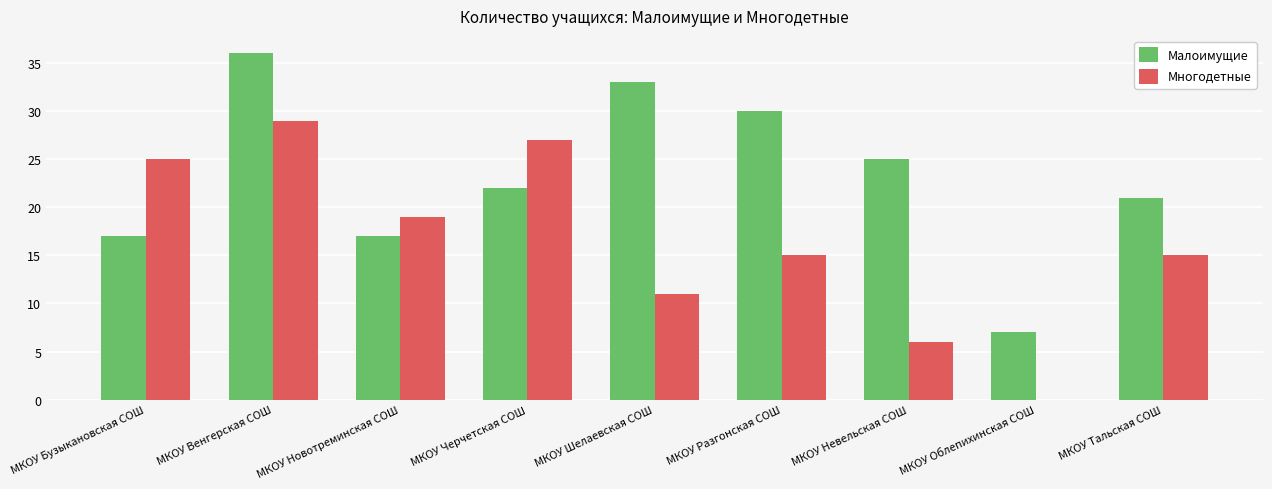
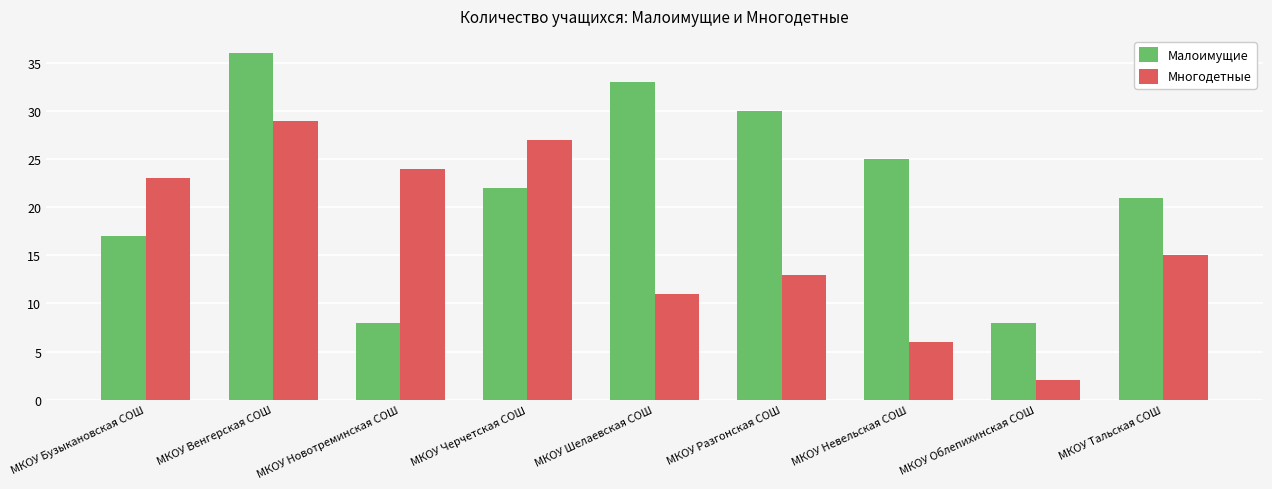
Многодетные, МКОУ Бузыкановская СОШ: 25 -> 23
Малоимущие, МКОУ Новотреминская СОШ: 17 -> 8
Многодетные, МКОУ Новотреминская СОШ: 19 -> 24
Многодетные, МКОУ Разгонская СОШ: 15 -> 13
Малоимущие, МКОУ Облепихинская СОШ: 7 -> 8
Многодетные, МКОУ Облепихинская СОШ: 0 -> 2
